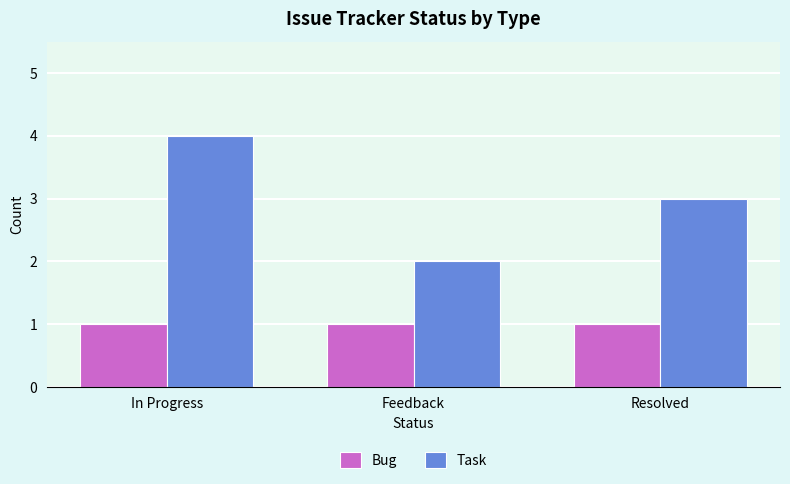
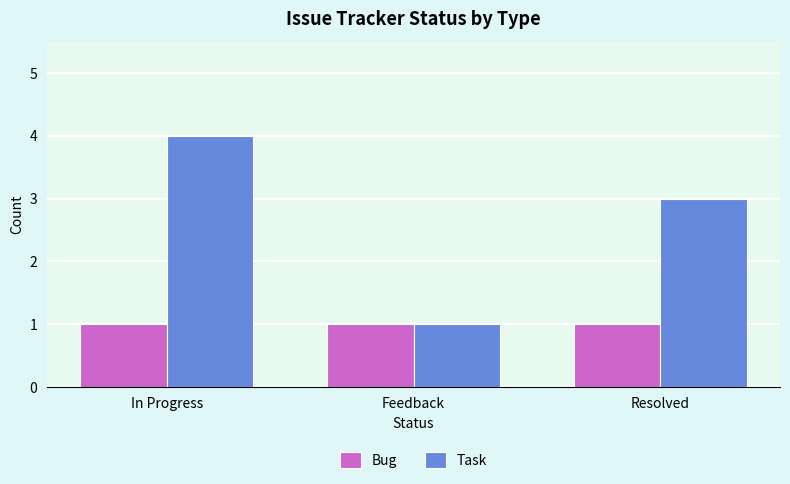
Task, Feedback: 2 -> 1
